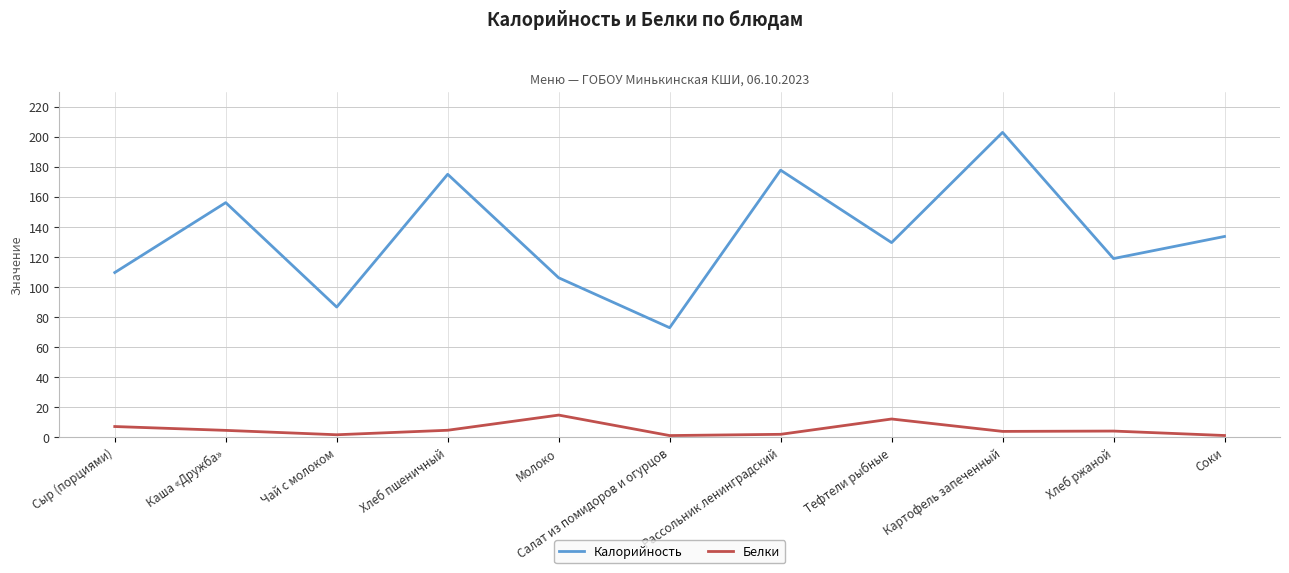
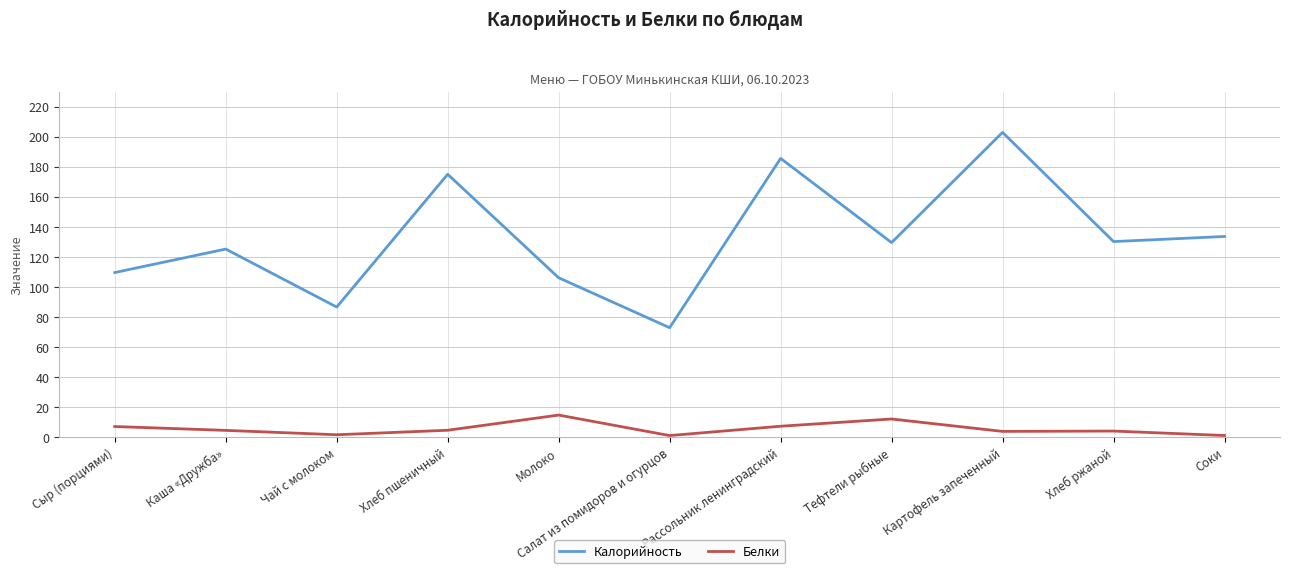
Калорийность, Каша «Дружба»: 156 -> 125
Калорийность, Рассольник ленинградский: 178 -> 185
Белки, Рассольник ленинградский: 2 -> 7
Калорийность, Хлеб ржаной: 119 -> 130
